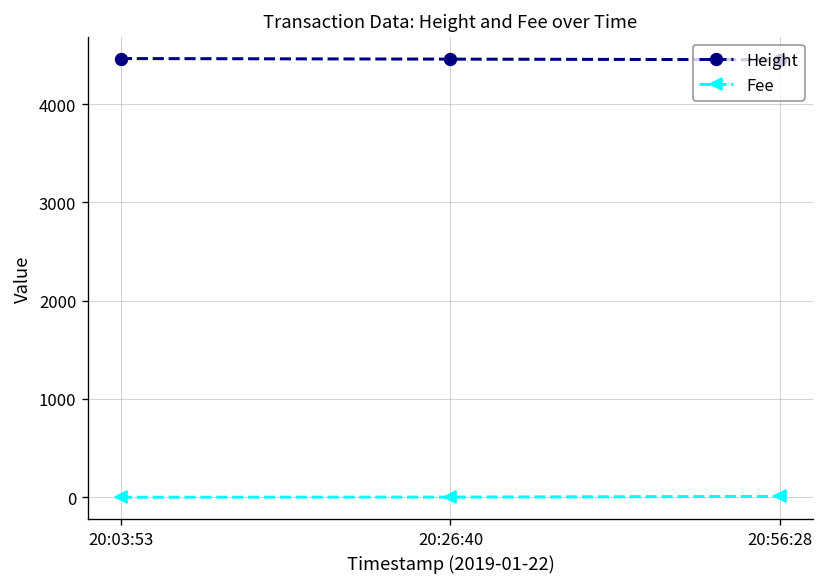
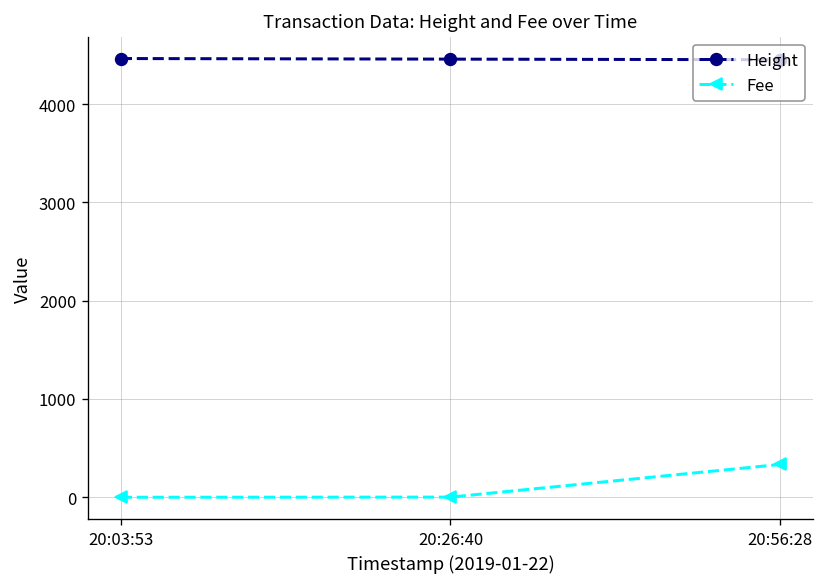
Fee, 20:56:28: 0 -> 300
